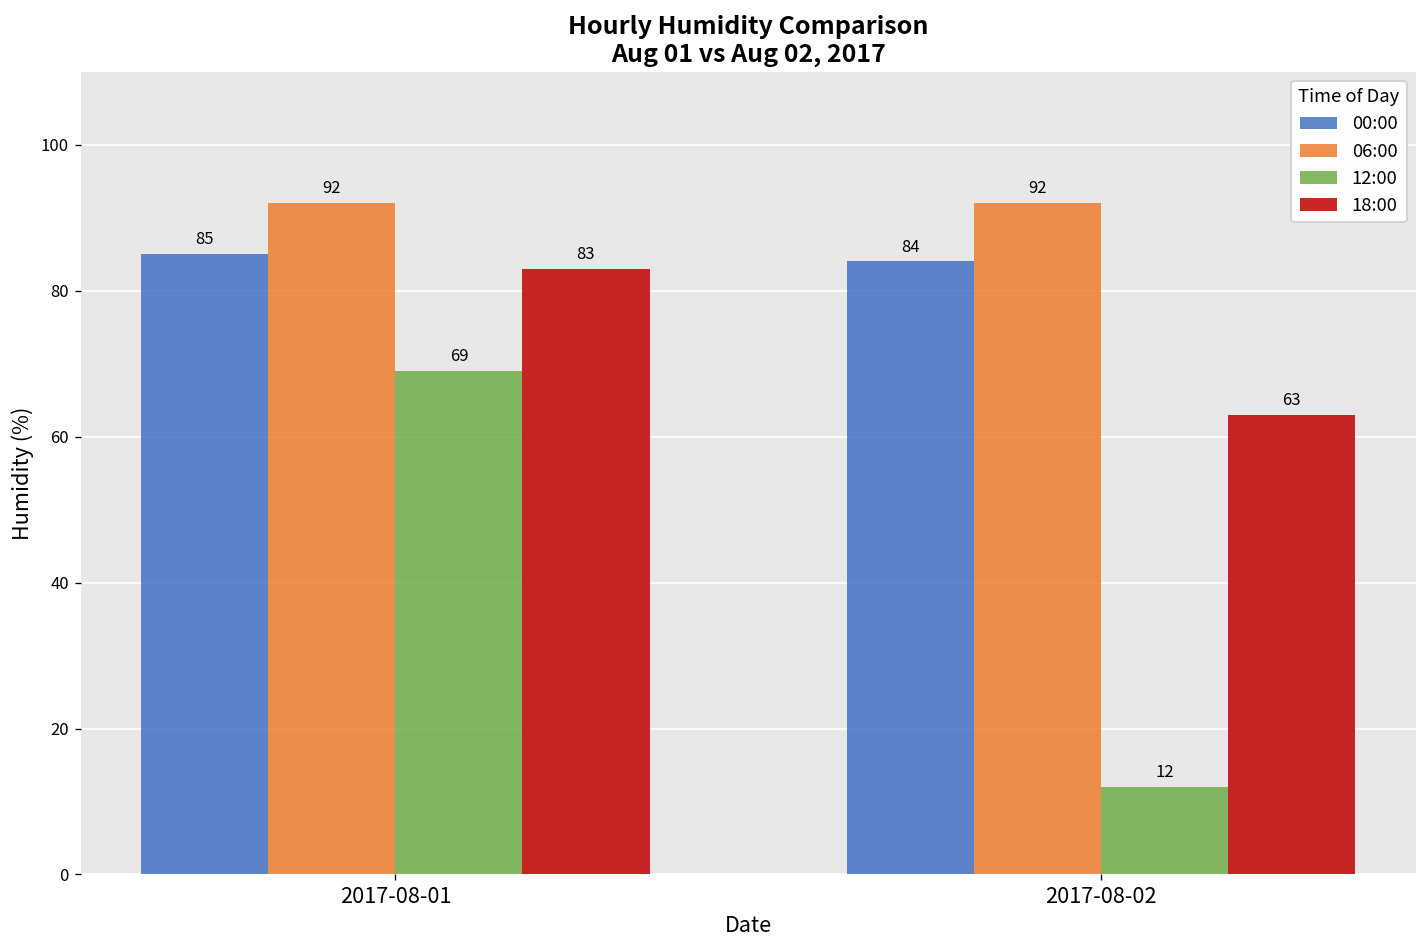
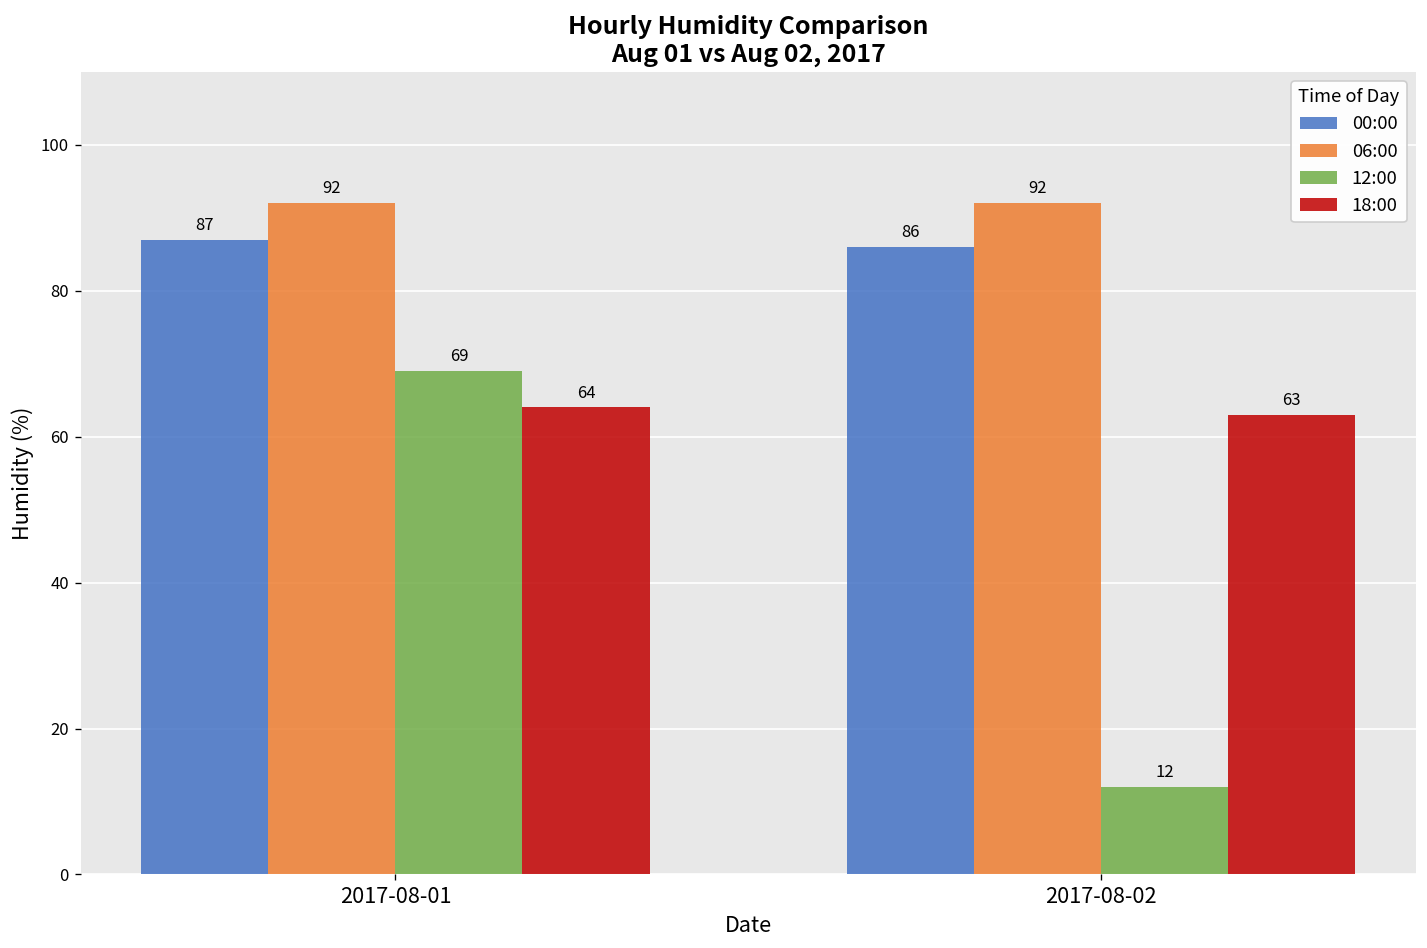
00:00, 2017-08-01: 85 -> 87
18:00, 2017-08-01: 83 -> 64
00:00, 2017-08-02: 84 -> 86
